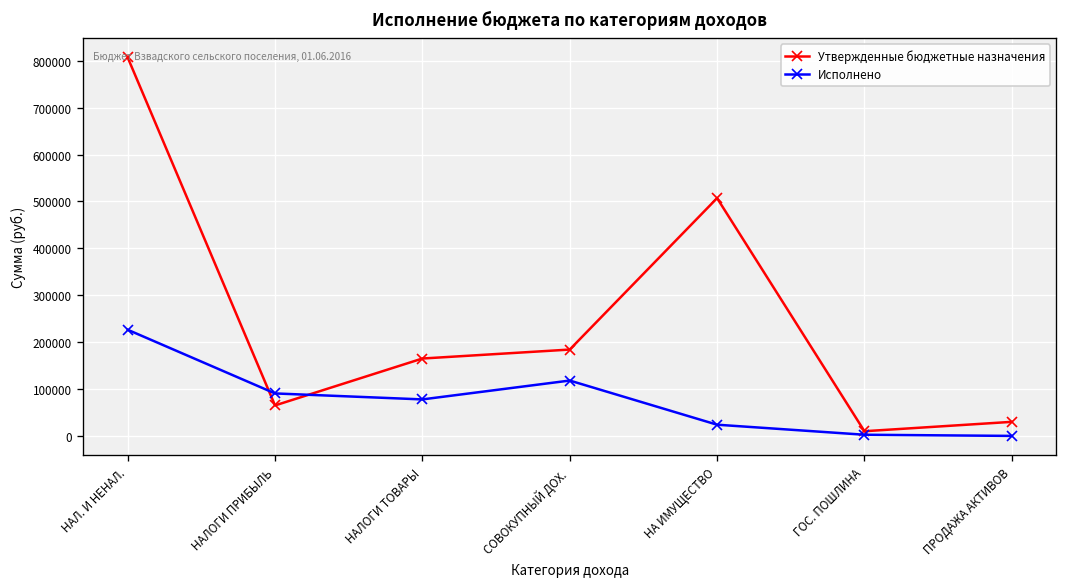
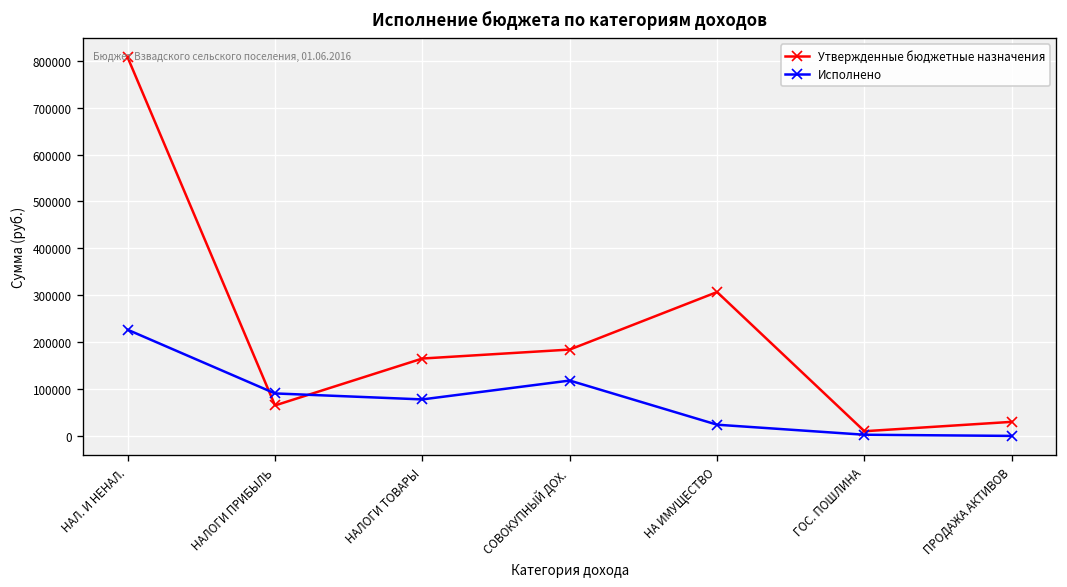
Утвержденные бюджетные назначения, НА ИМУЩЕСТВО: 510000 -> 310000
